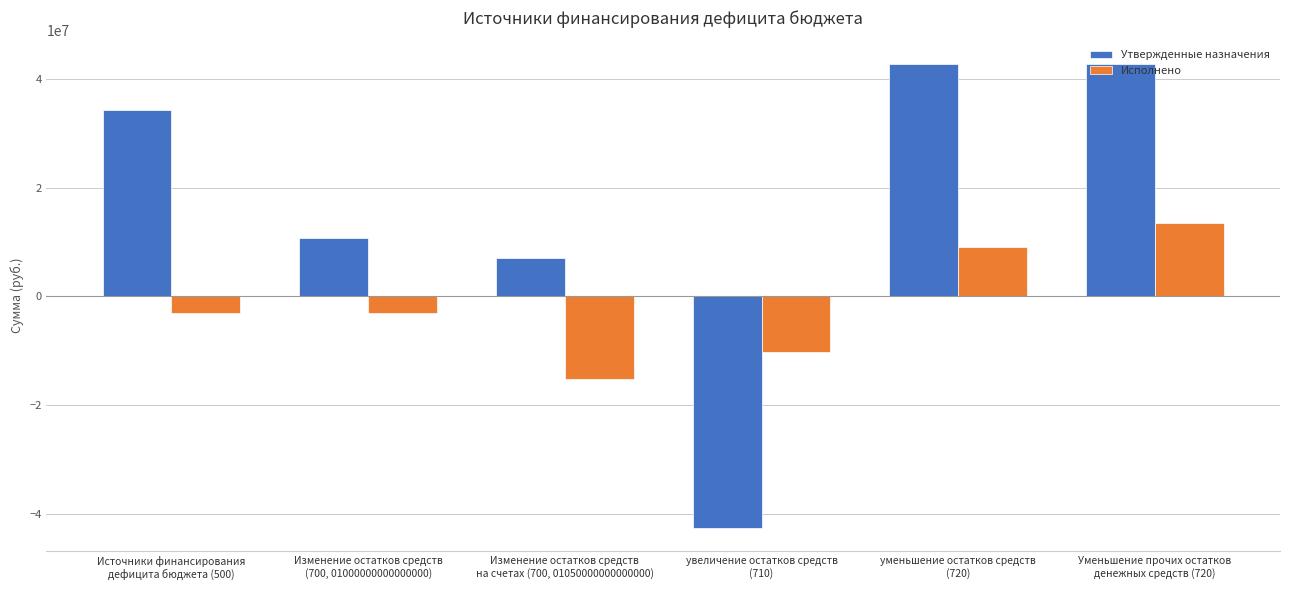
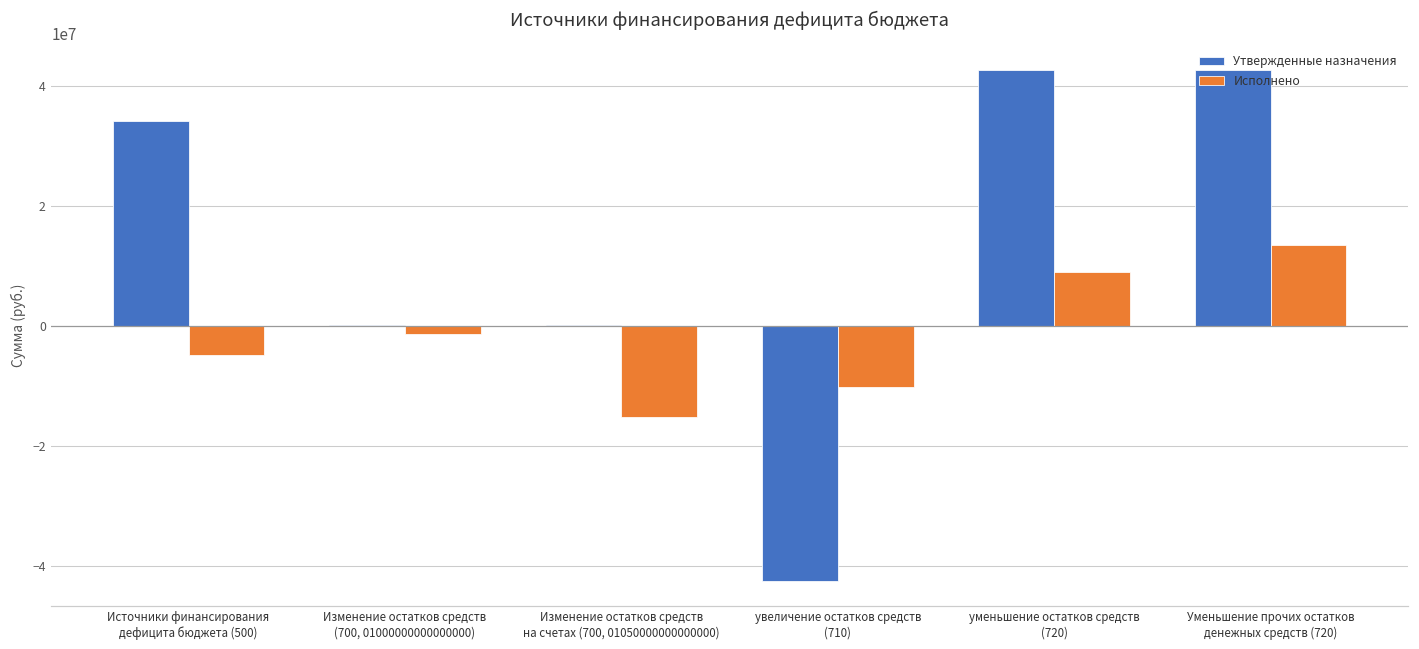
Исполнено, Источники финансирования дефицита бюджета (500): -3000000 -> -5000000
Утвержденные назначения, Изменение остатков средств (700, 01000000000000000): 11000000 -> 0
Исполнено, Изменение остатков средств (700, 01000000000000000): -3000000 -> -1000000
Утвержденные назначения, Изменение остатков средств на счетах (700, 01050000000000000): 7000000 -> 0
